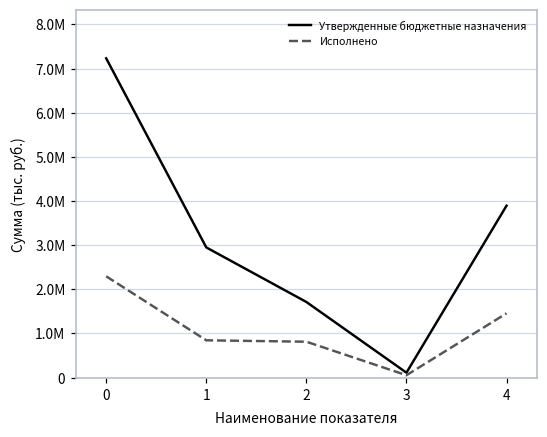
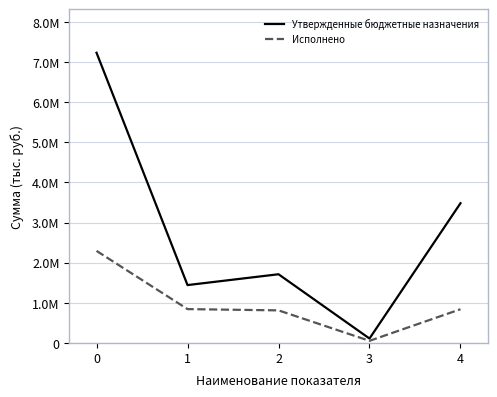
Утвержденные бюджетные назначения, 1: 2.9М -> 1.4М
Утвержденные бюджетные назначения, 4: 3.9М -> 3.5М
Исполнено, 4: 1.5М -> 0.8М
